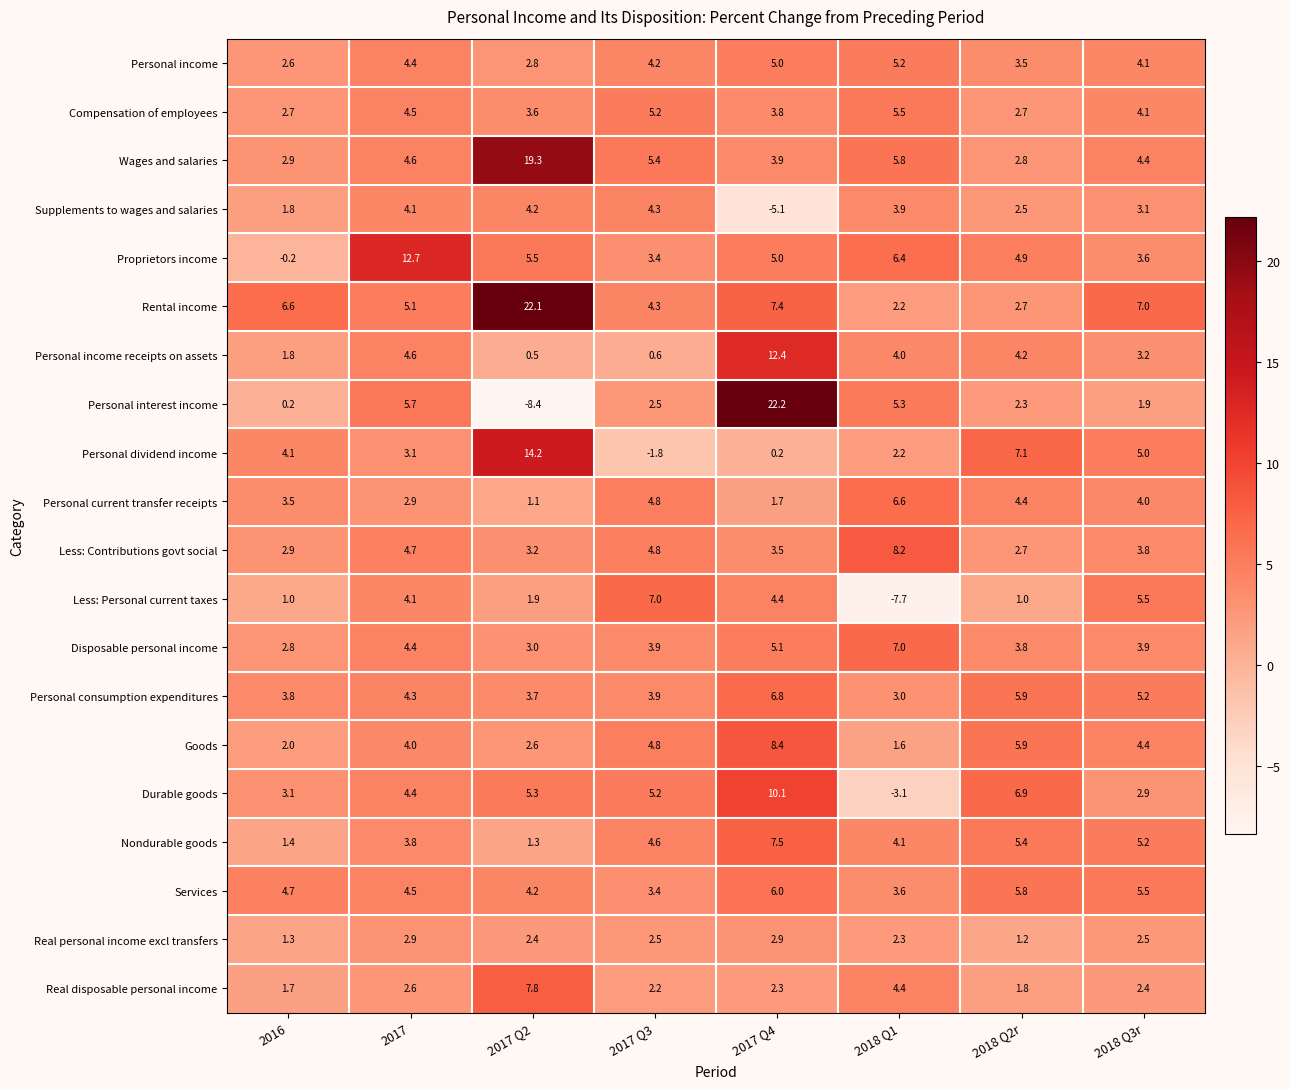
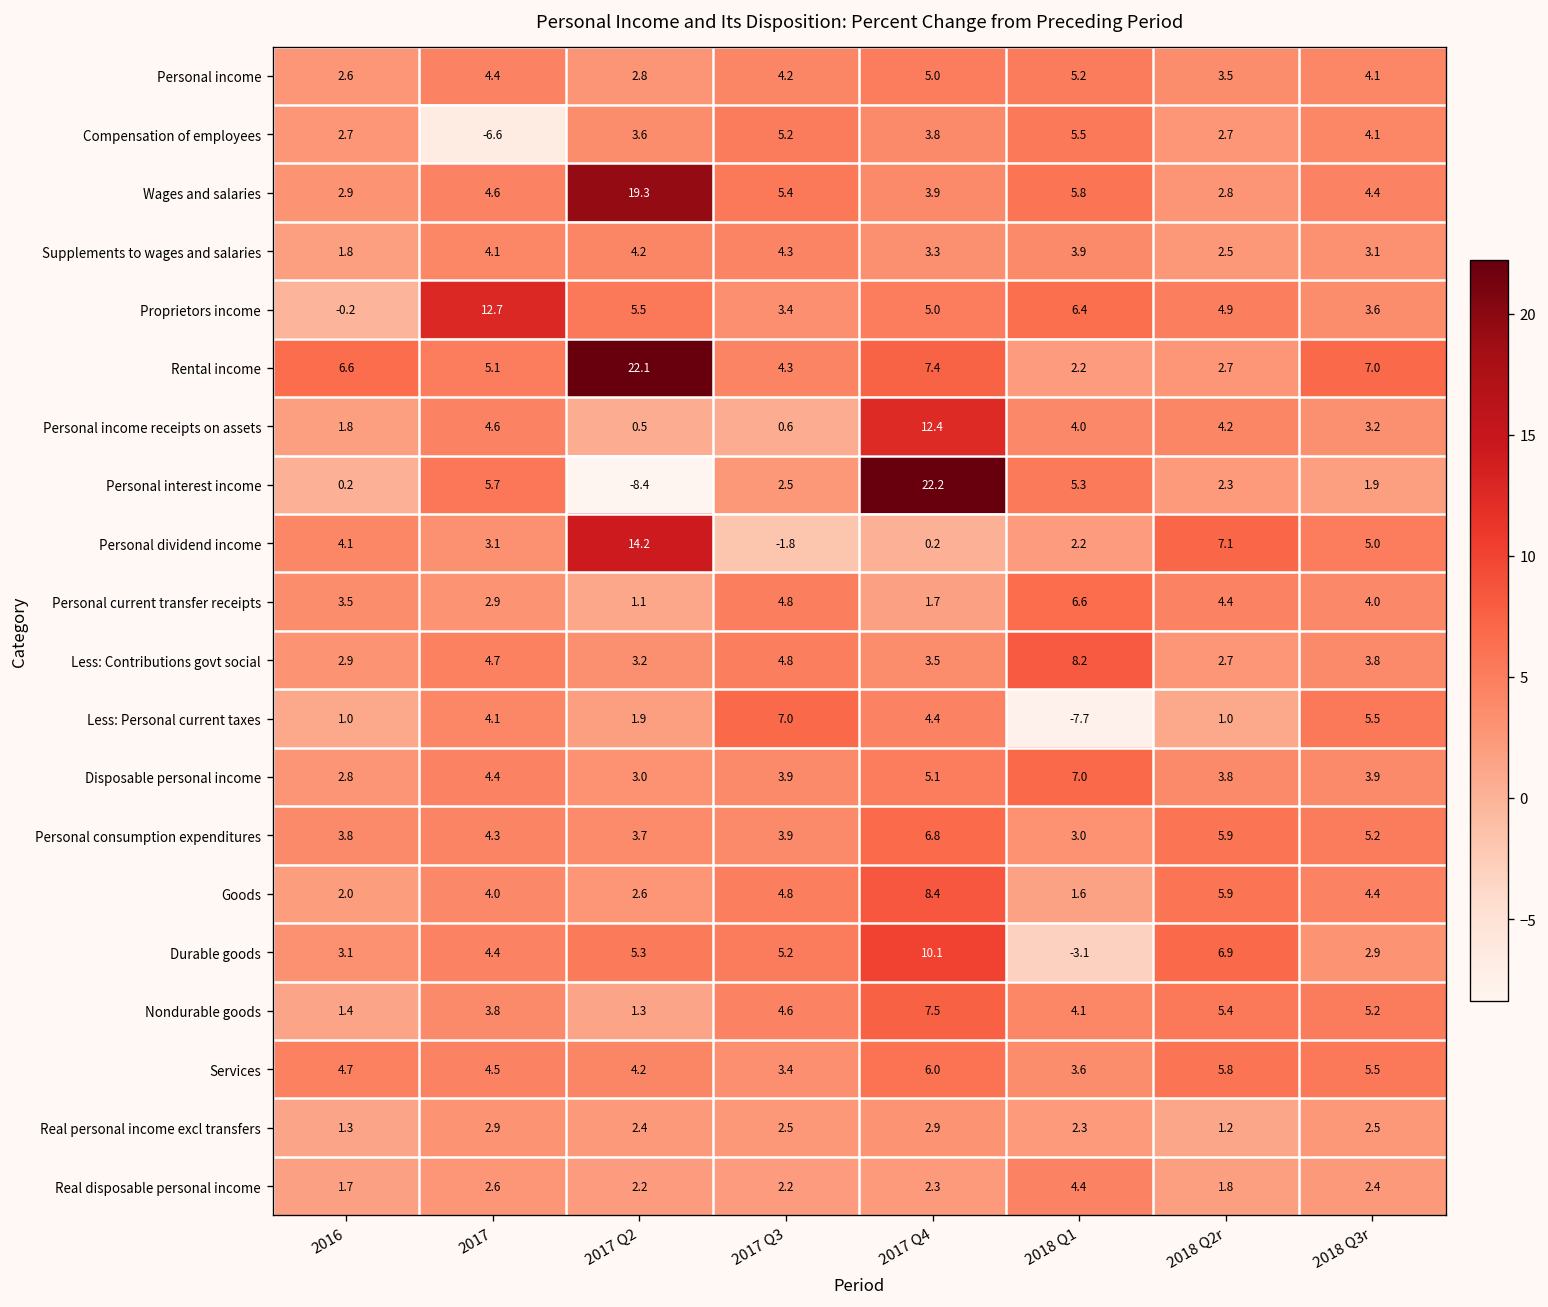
Compensation of employees, 2017: 4.5 -> -6.6
Supplements to wages and salaries, 2017 Q4: -5.1 -> 3.3
Real disposable personal income, 2017 Q2: 7.8 -> 2.2
